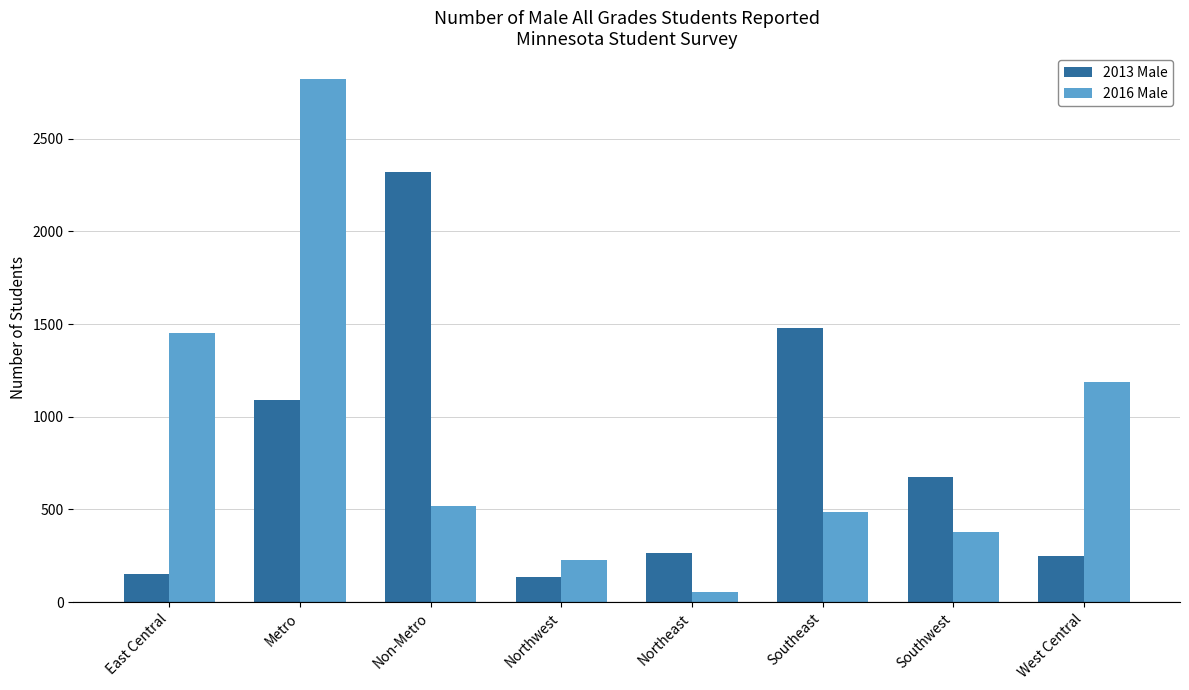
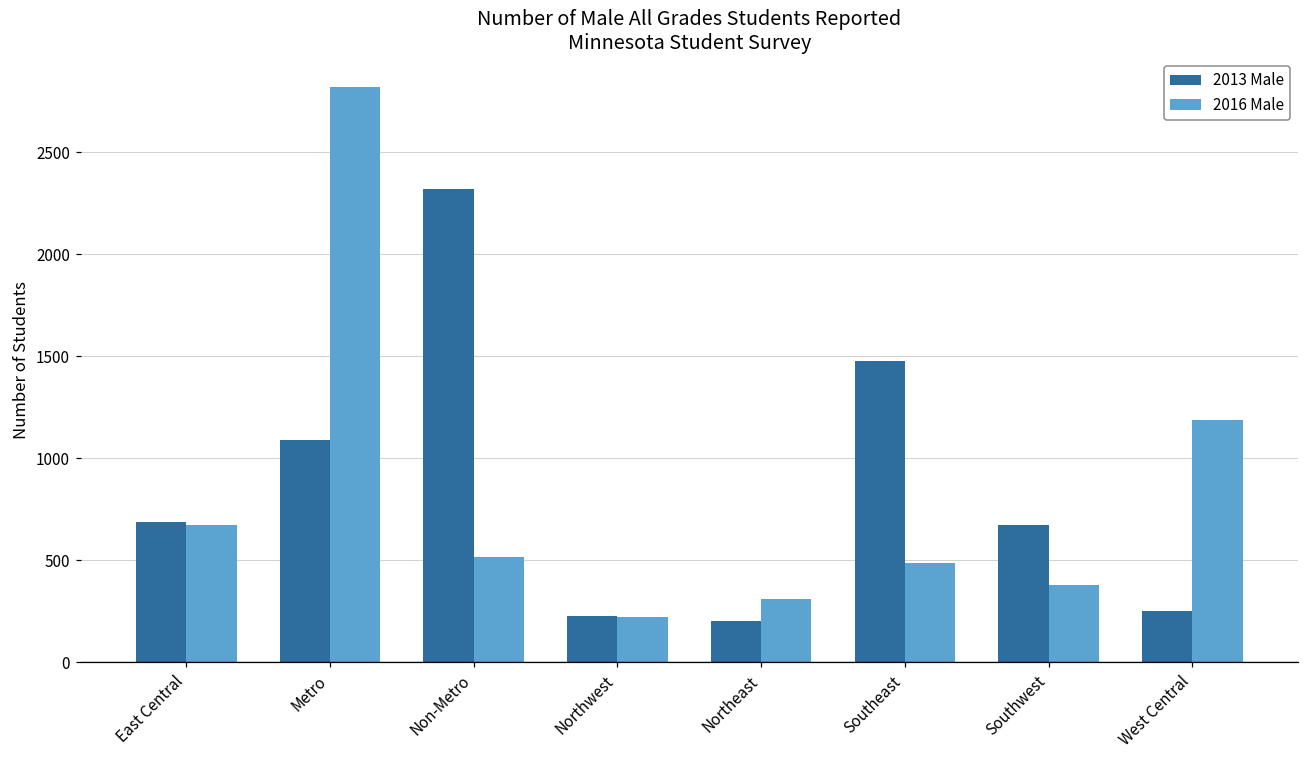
2013 Male, East Central: 150 -> 690
2016 Male, East Central: 1450 -> 680
2013 Male, Northwest: 140 -> 230
2013 Male, Northeast: 260 -> 200
2016 Male, Northeast: 60 -> 310
